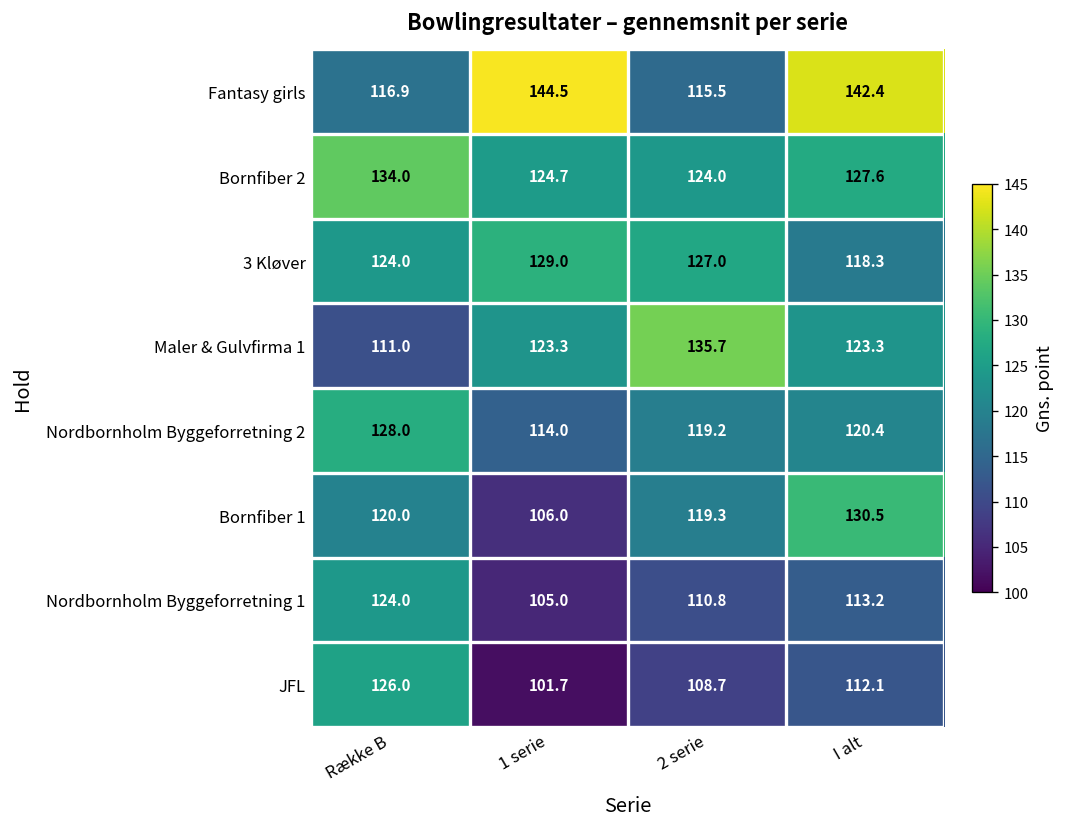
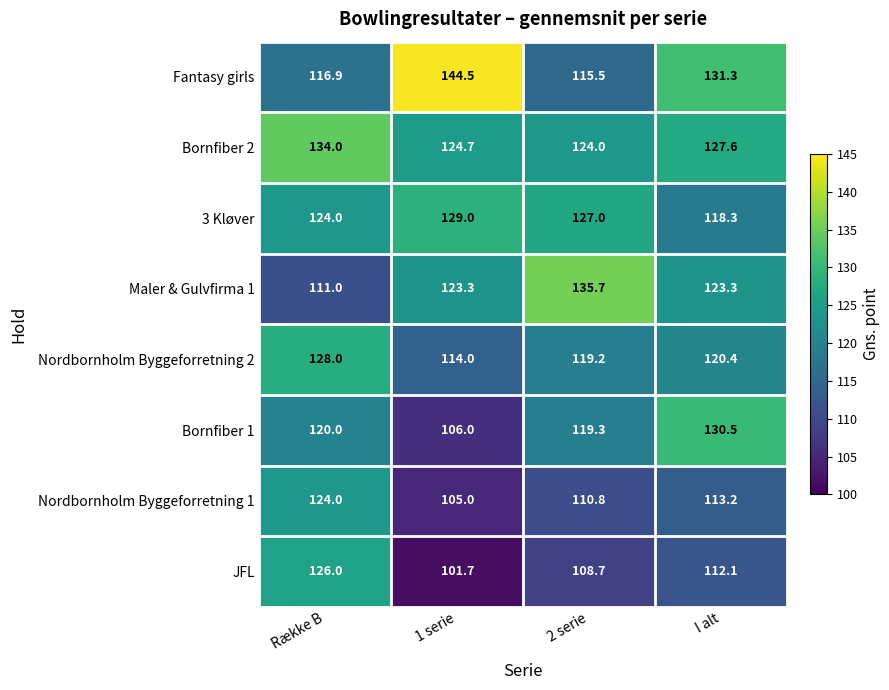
Fantasy girls, I alt: 142.4 -> 131.3
